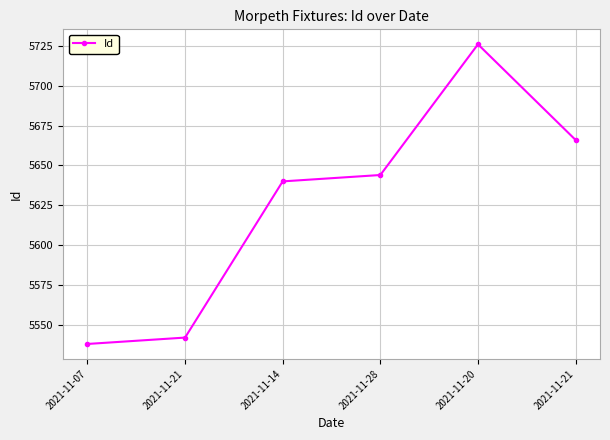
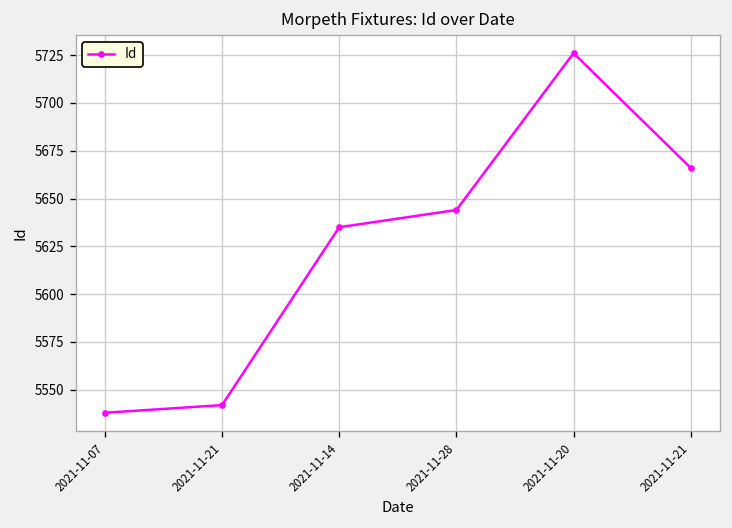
2021-11-14: 5640 -> 5635
